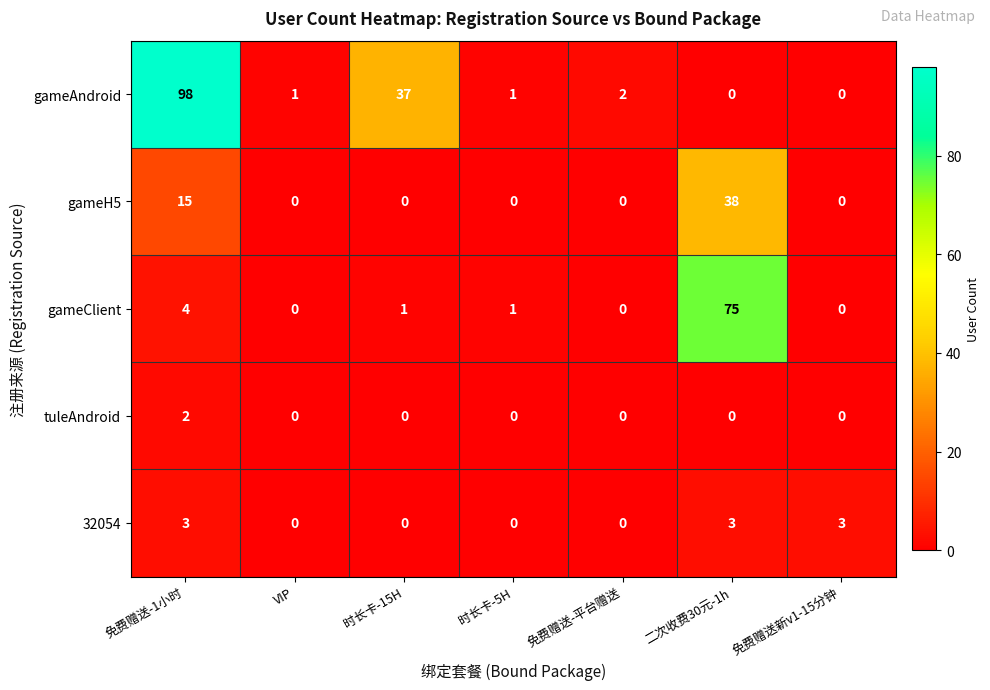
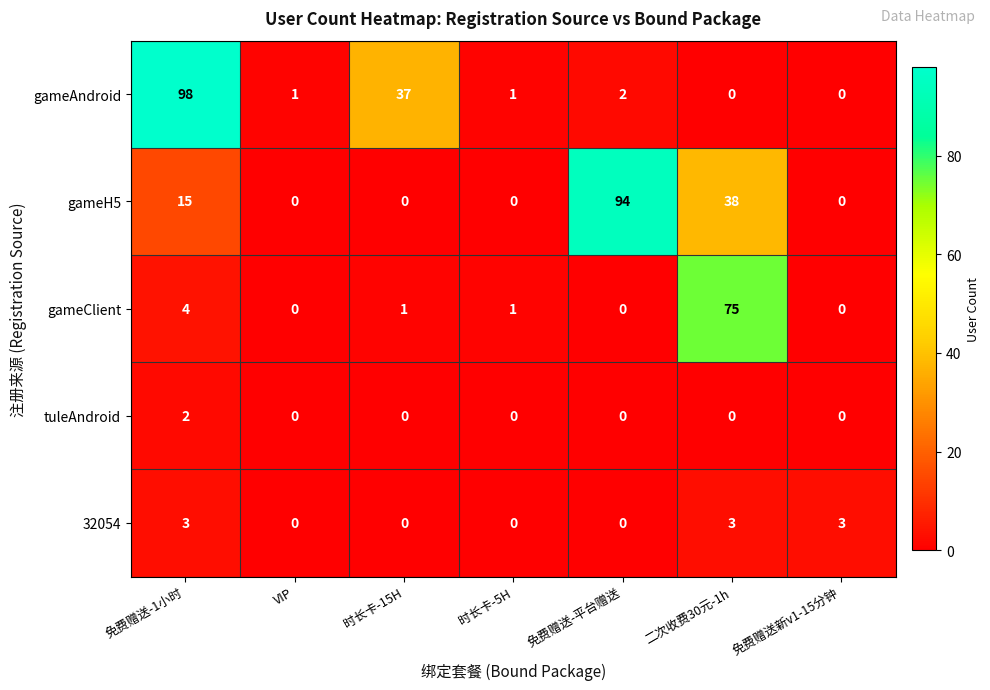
gameH5, 免费赠送-平台赠送: 0 -> 94
